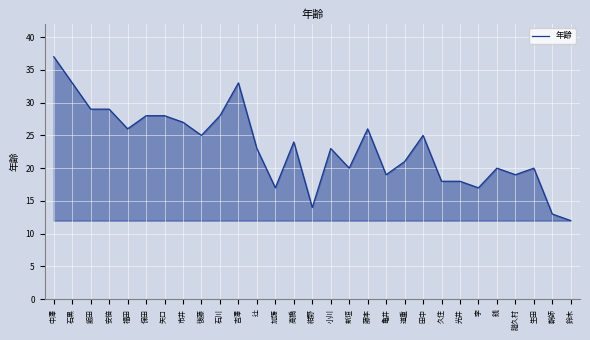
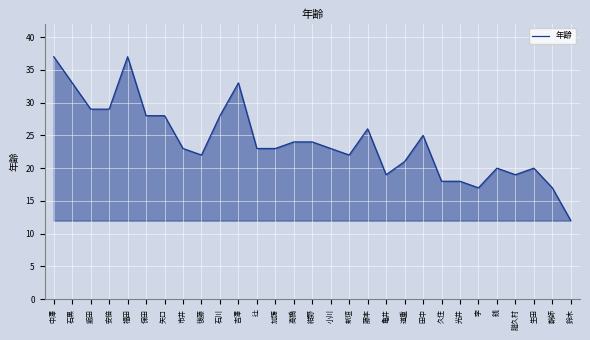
福田: 26 -> 37
市井: 27 -> 23
後藤: 25 -> 22
加護: 17 -> 23
紺野: 14 -> 24
新垣: 20 -> 22
鞘師: 13 -> 17
